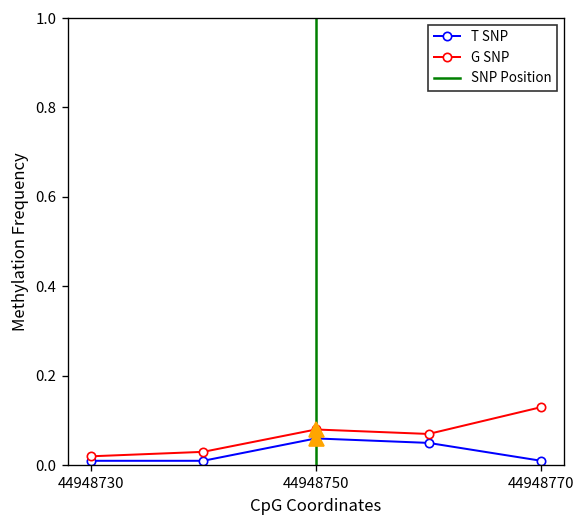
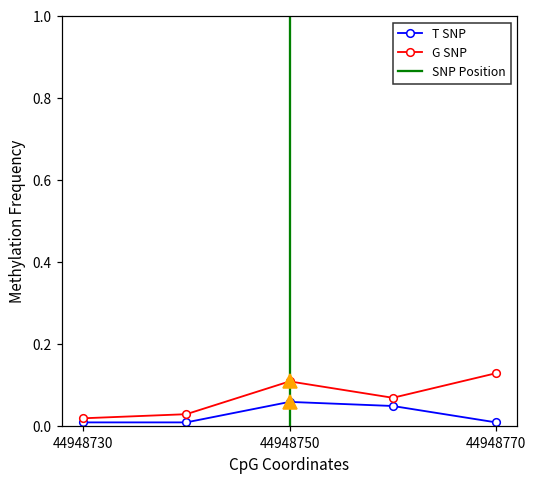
G SNP, 44948750: 0.08 -> 0.11
